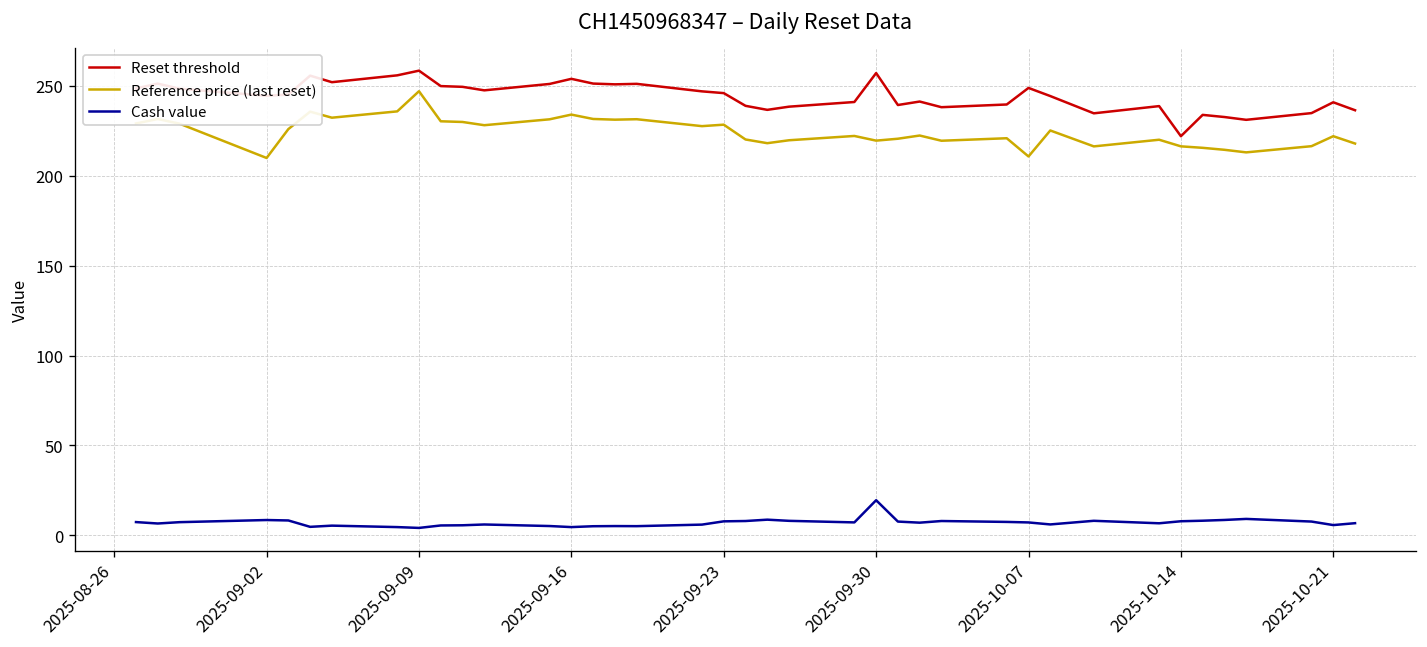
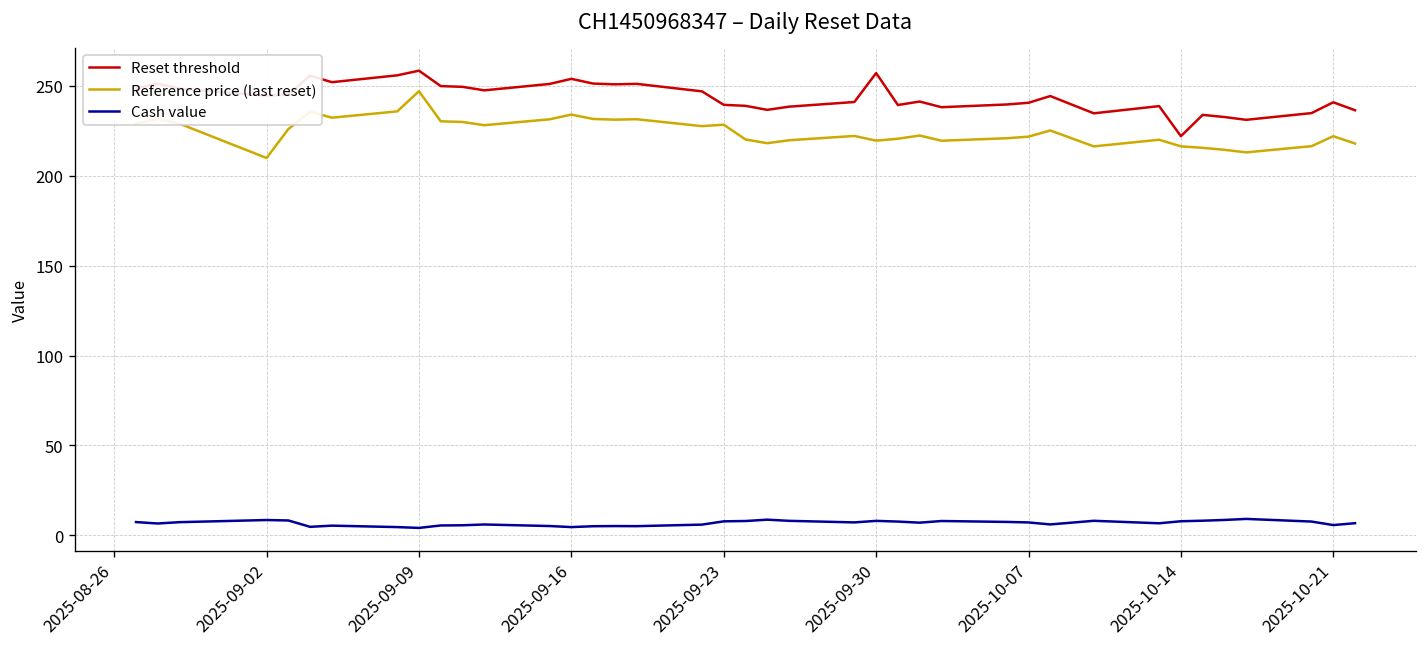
Reset threshold, 2025-09-23: 246 -> 239
Cash value, 2025-09-30: 20 -> 8
Reset threshold, 2025-10-07: 249 -> 241
Reference price (last reset), 2025-10-07: 211 -> 222
